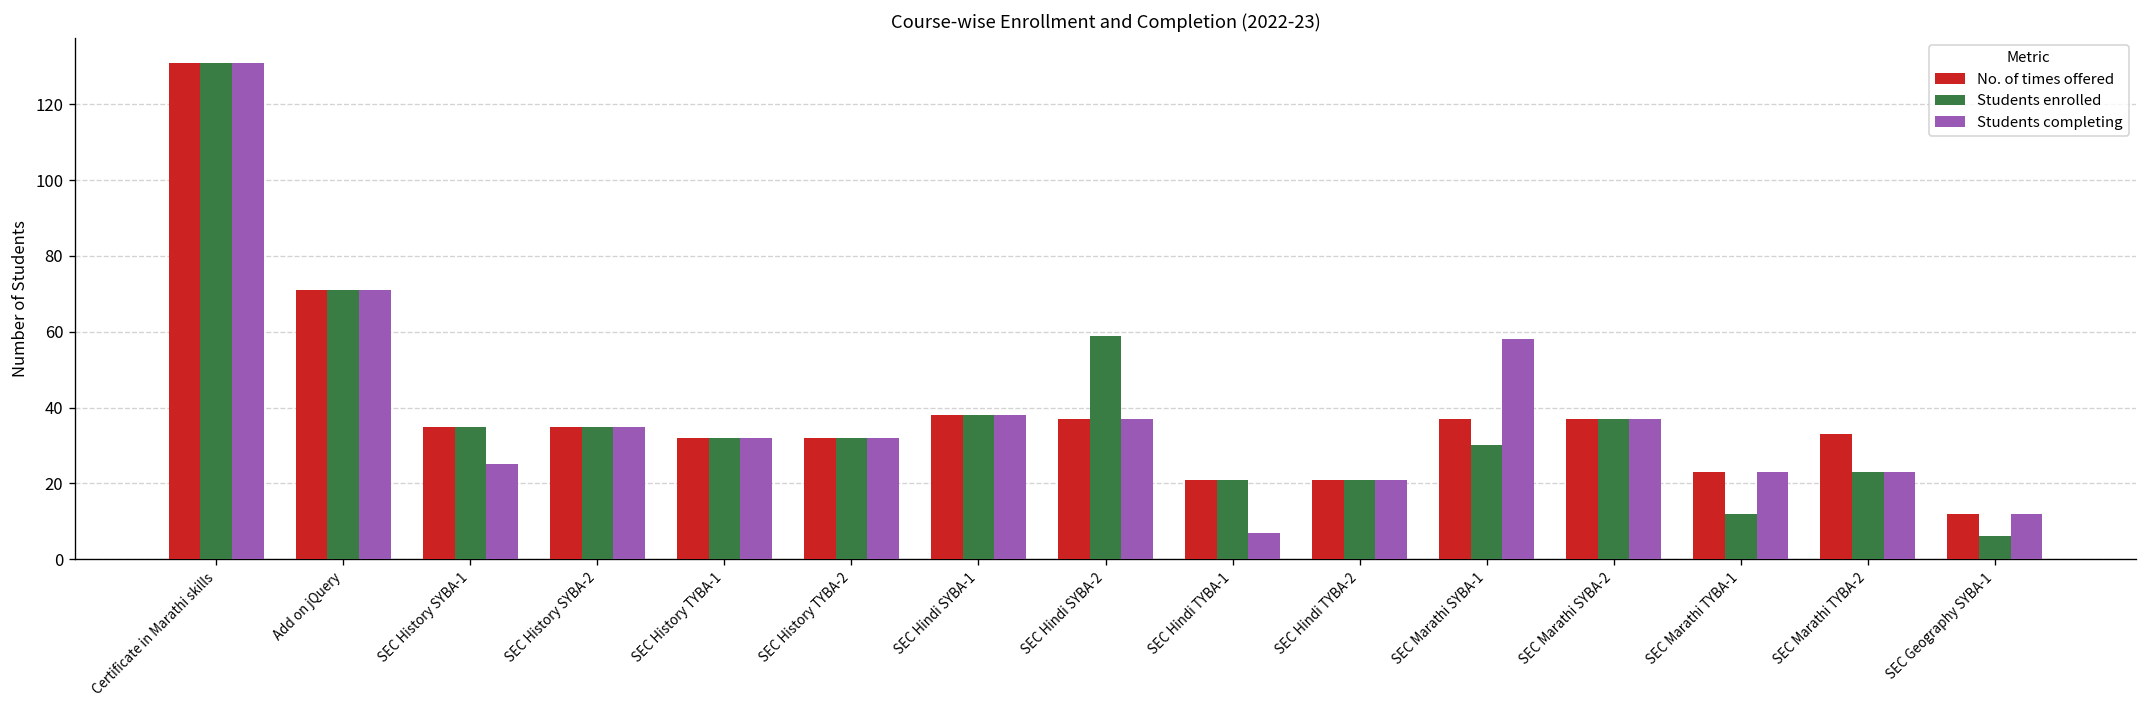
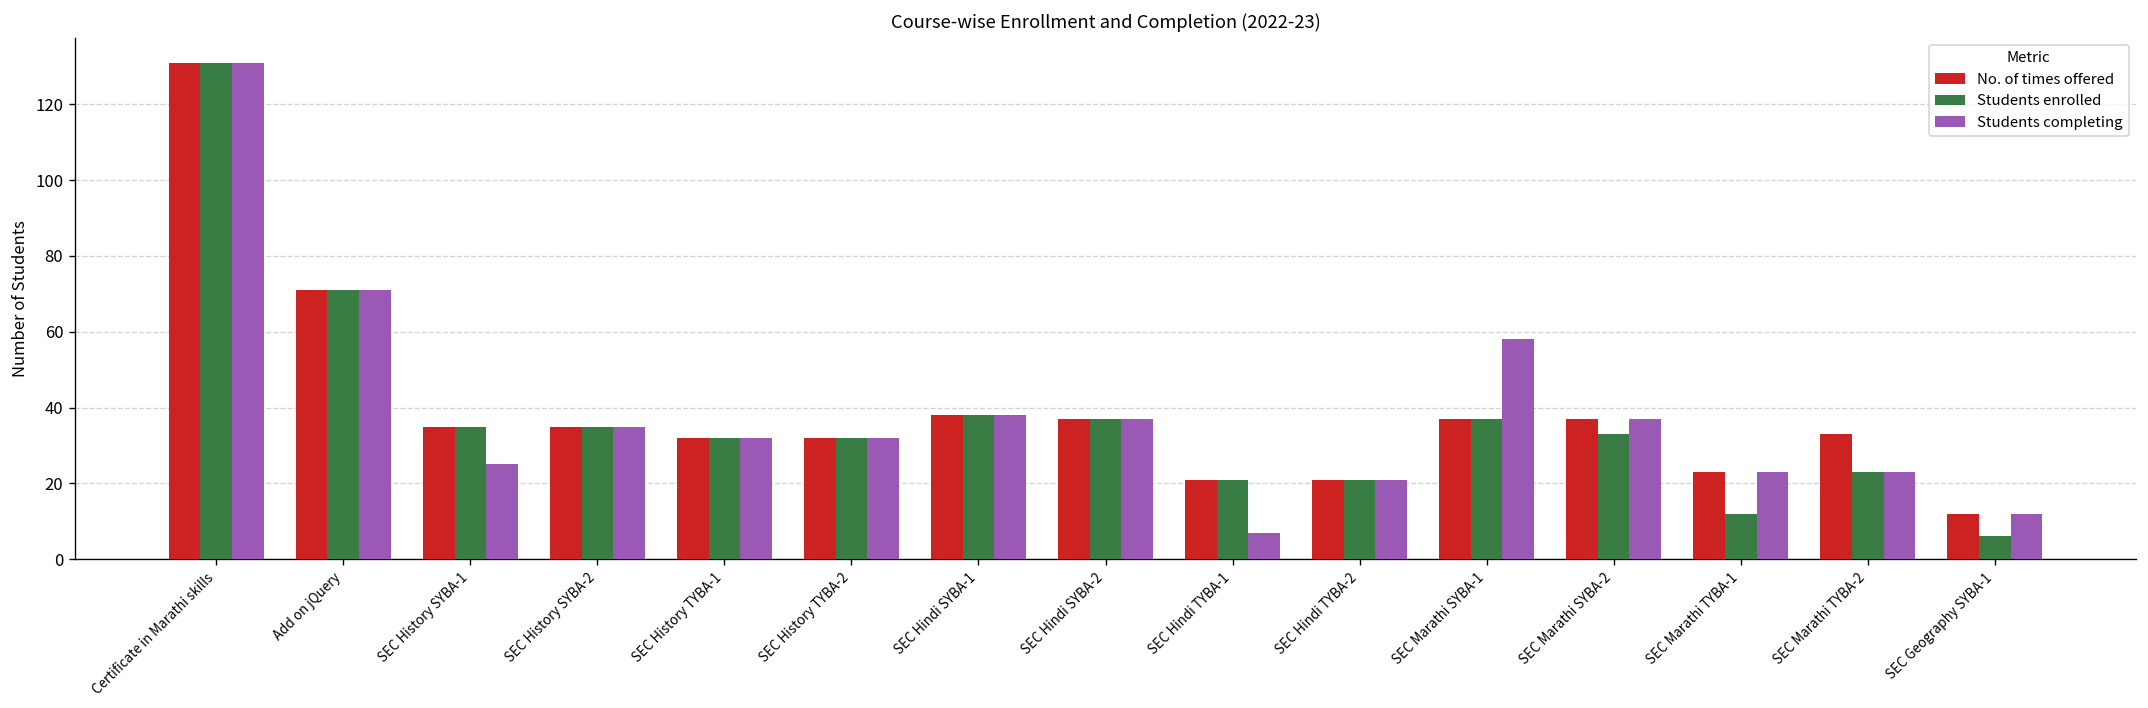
Students enrolled, SEC Hindi SYBA-2: 59 -> 37
Students enrolled, SEC Marathi SYBA-1: 30 -> 37
Students enrolled, SEC Marathi SYBA-2: 37 -> 33
